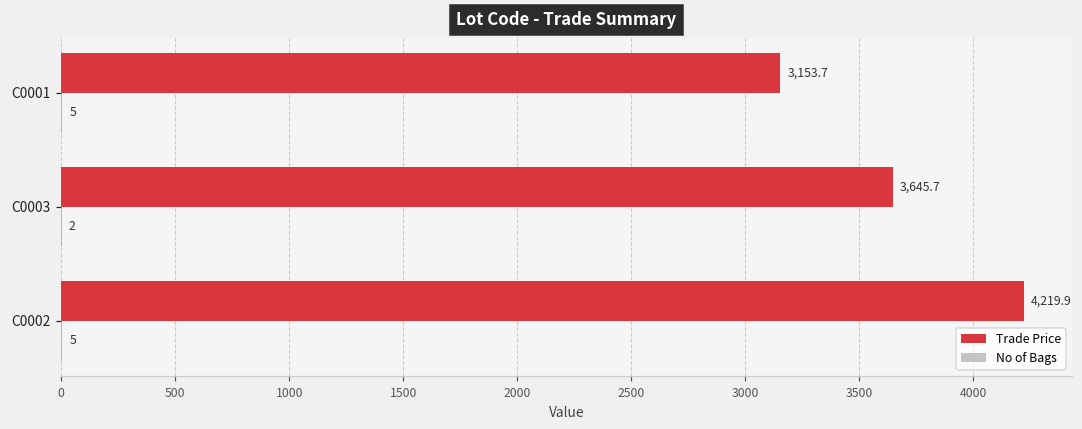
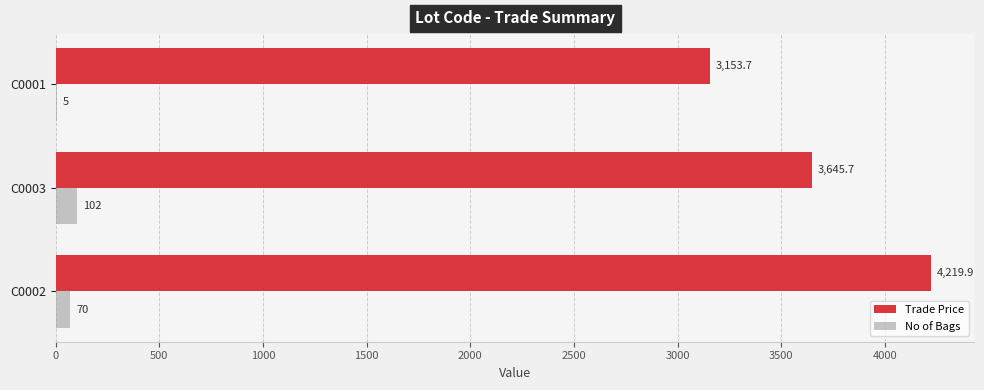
No of Bags, C0003: 2 -> 102
No of Bags, C0002: 5 -> 70
